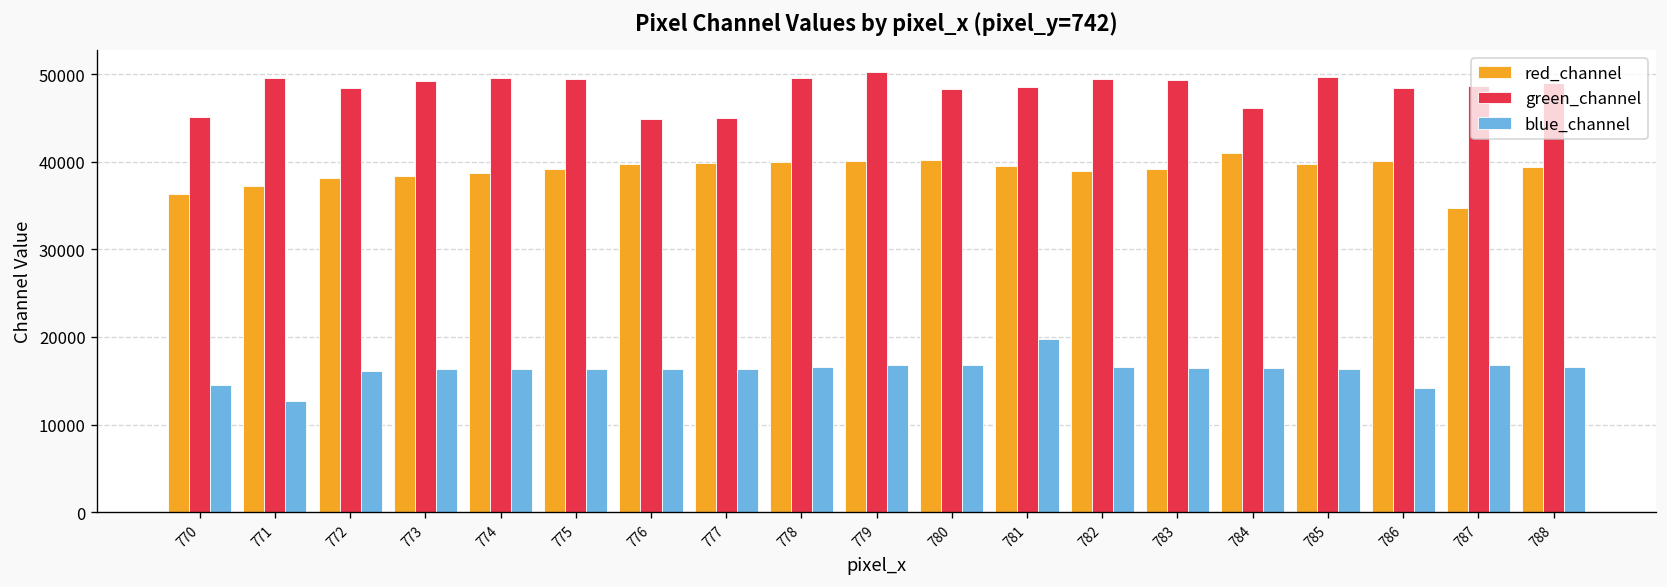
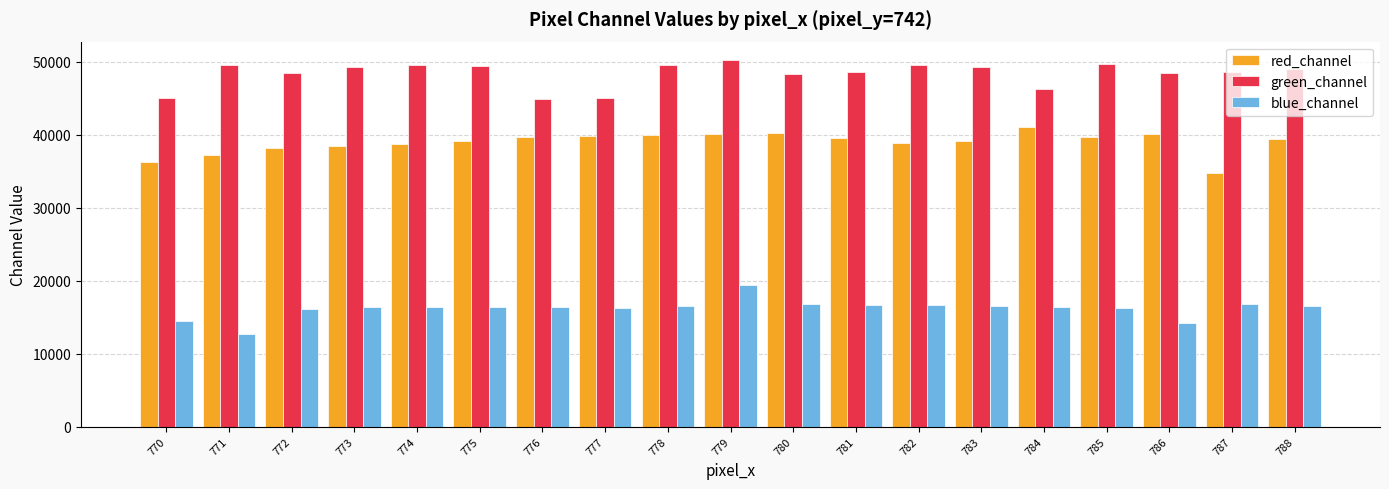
blue_channel, 779: 17000 -> 19000
blue_channel, 781: 20000 -> 17000
